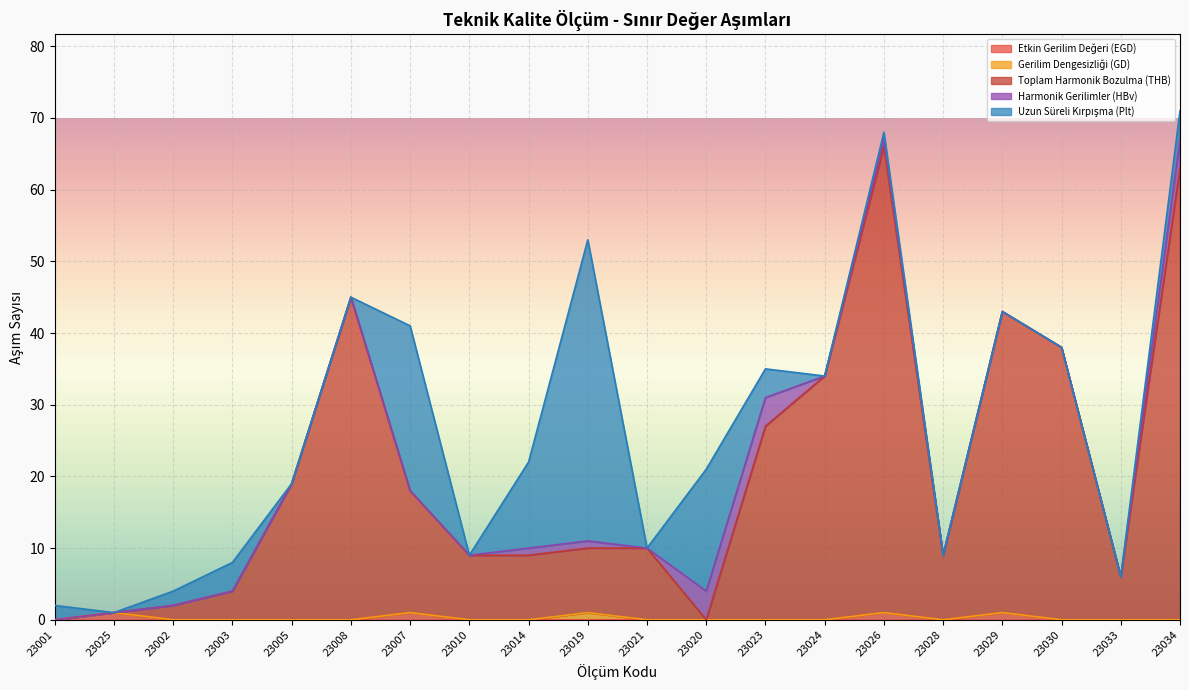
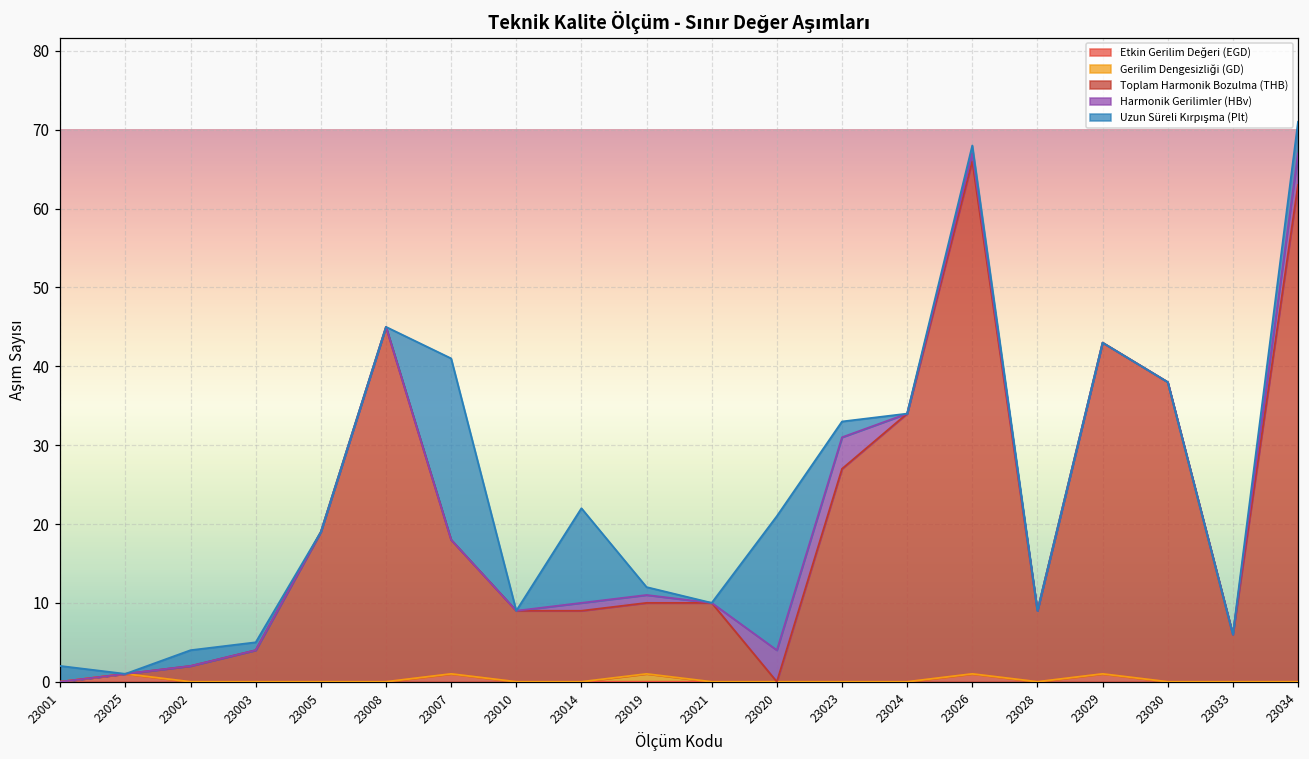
Uzun Süreli Kırpışma (Plt), 23003: 4 -> 1
Uzun Süreli Kırpışma (Plt), 23019: 42 -> 1
Uzun Süreli Kırpışma (Plt), 23023: 4 -> 2
